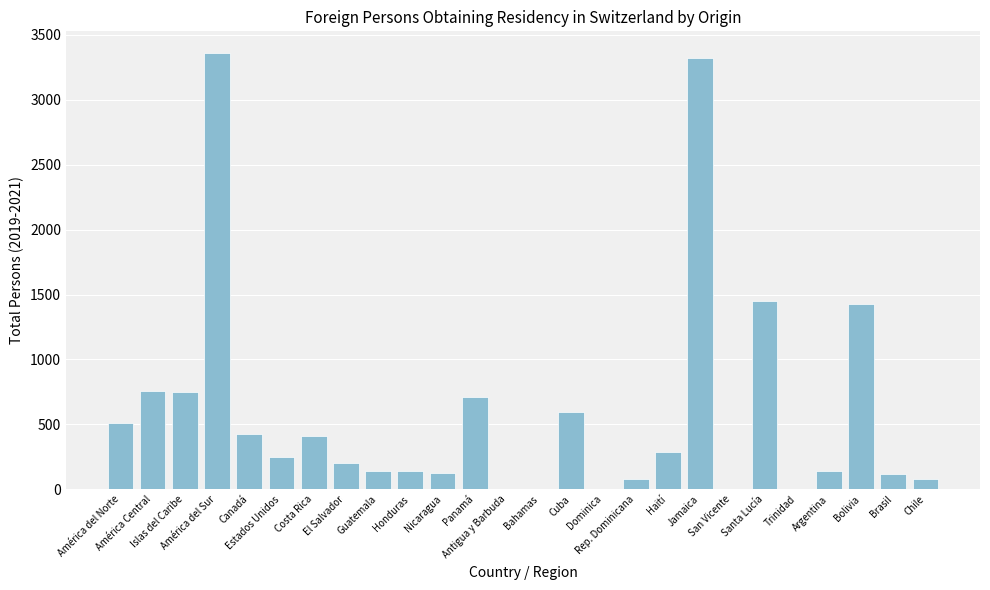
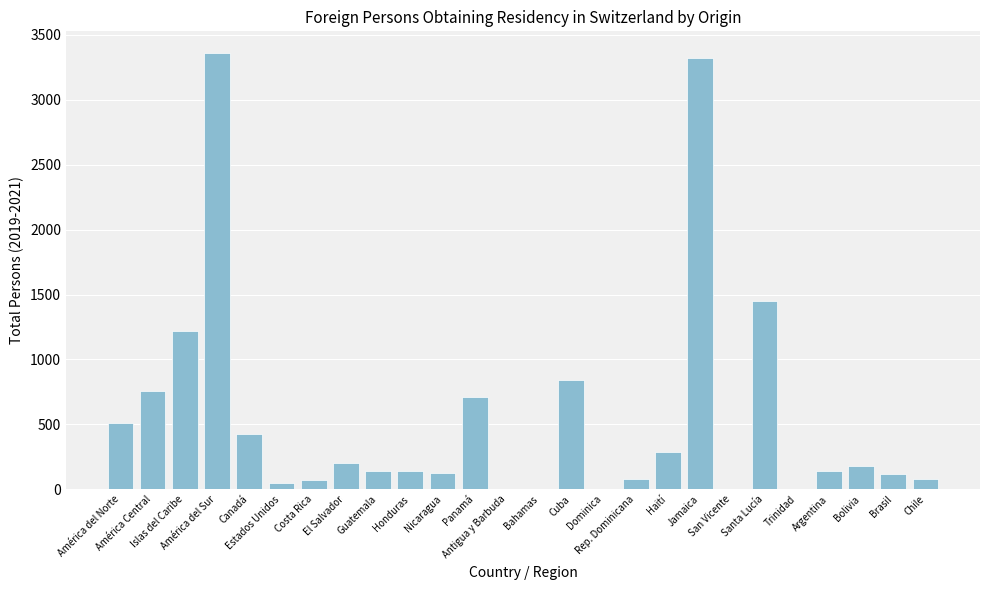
Islas del Caribe: 750 -> 1220
Estados Unidos: 250 -> 50
Costa Rica: 410 -> 70
Cuba: 600 -> 840
Bolivia: 1430 -> 180
